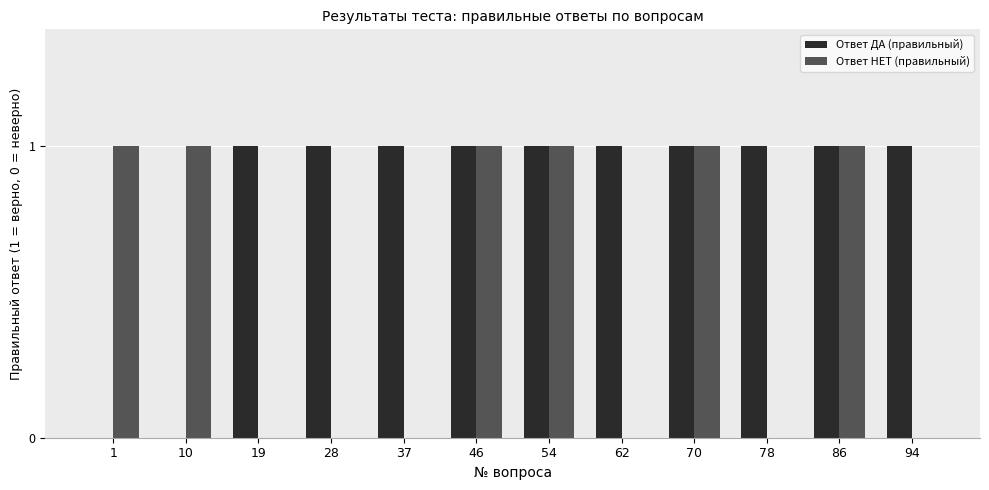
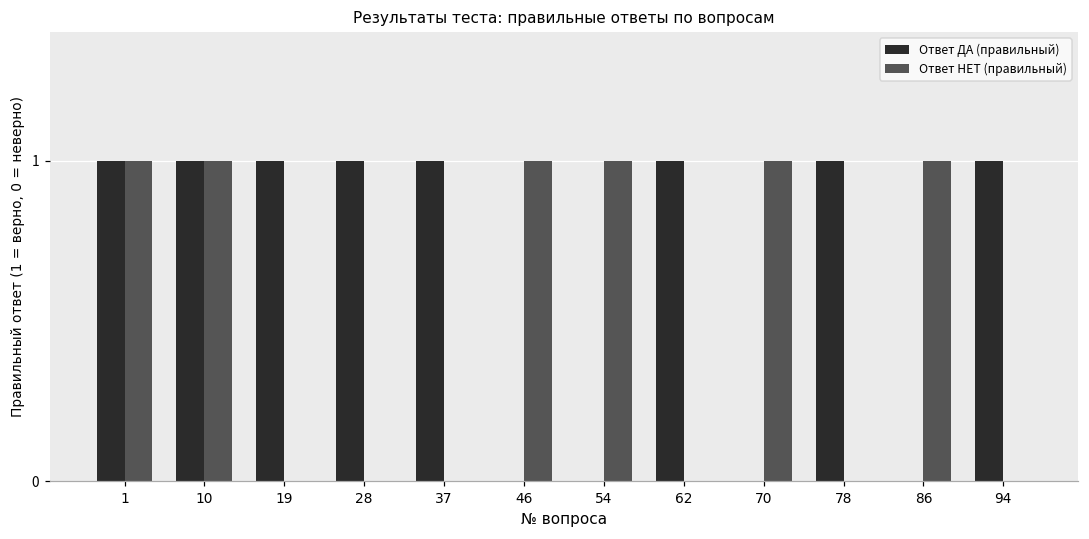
Ответ ДА (правильный), 1: 0 -> 1
Ответ ДА (правильный), 10: 0 -> 1
Ответ ДА (правильный), 46: 1 -> 0
Ответ ДА (правильный), 54: 1 -> 0
Ответ ДА (правильный), 70: 1 -> 0
Ответ ДА (правильный), 86: 1 -> 0
